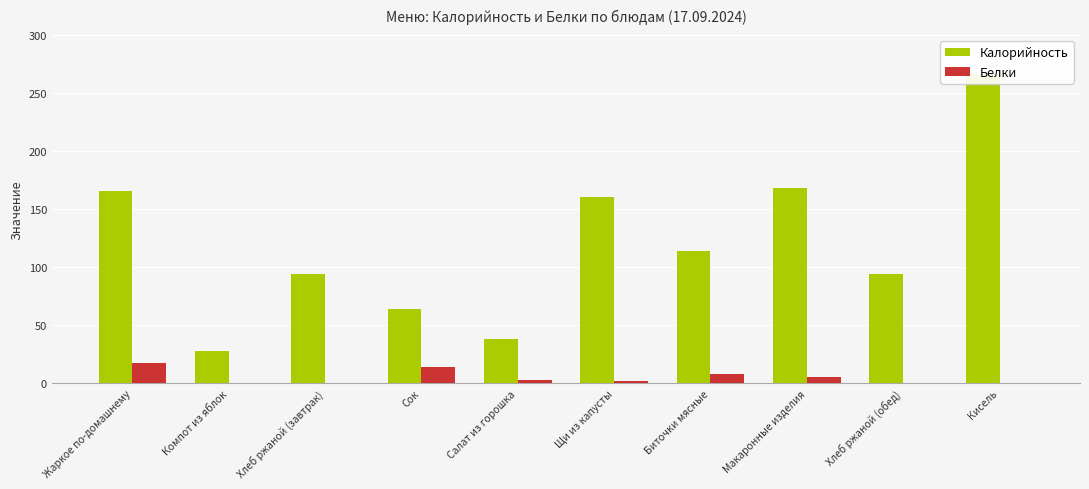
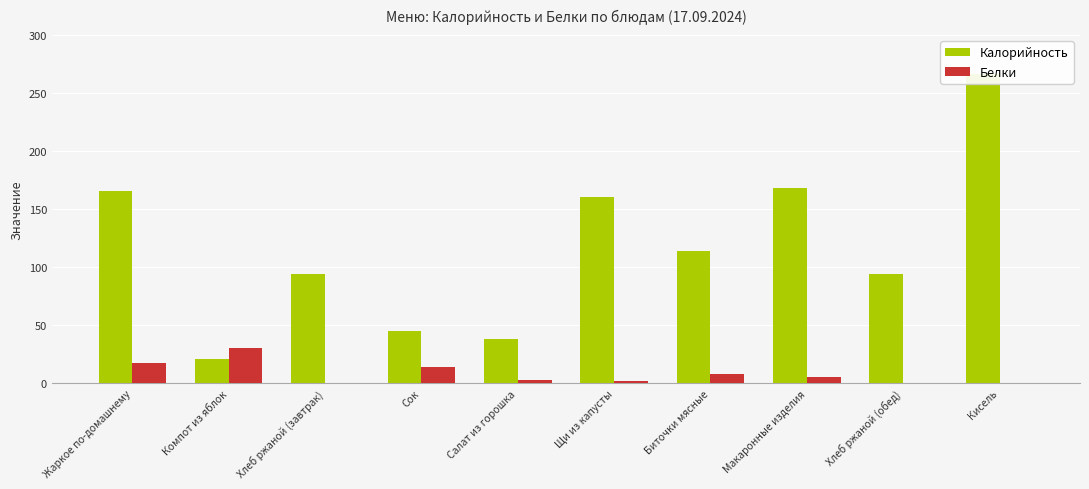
Калорийность, Компот из яблок: 28 -> 21
Белки, Компот из яблок: 0 -> 30
Калорийность, Сок: 64 -> 45
